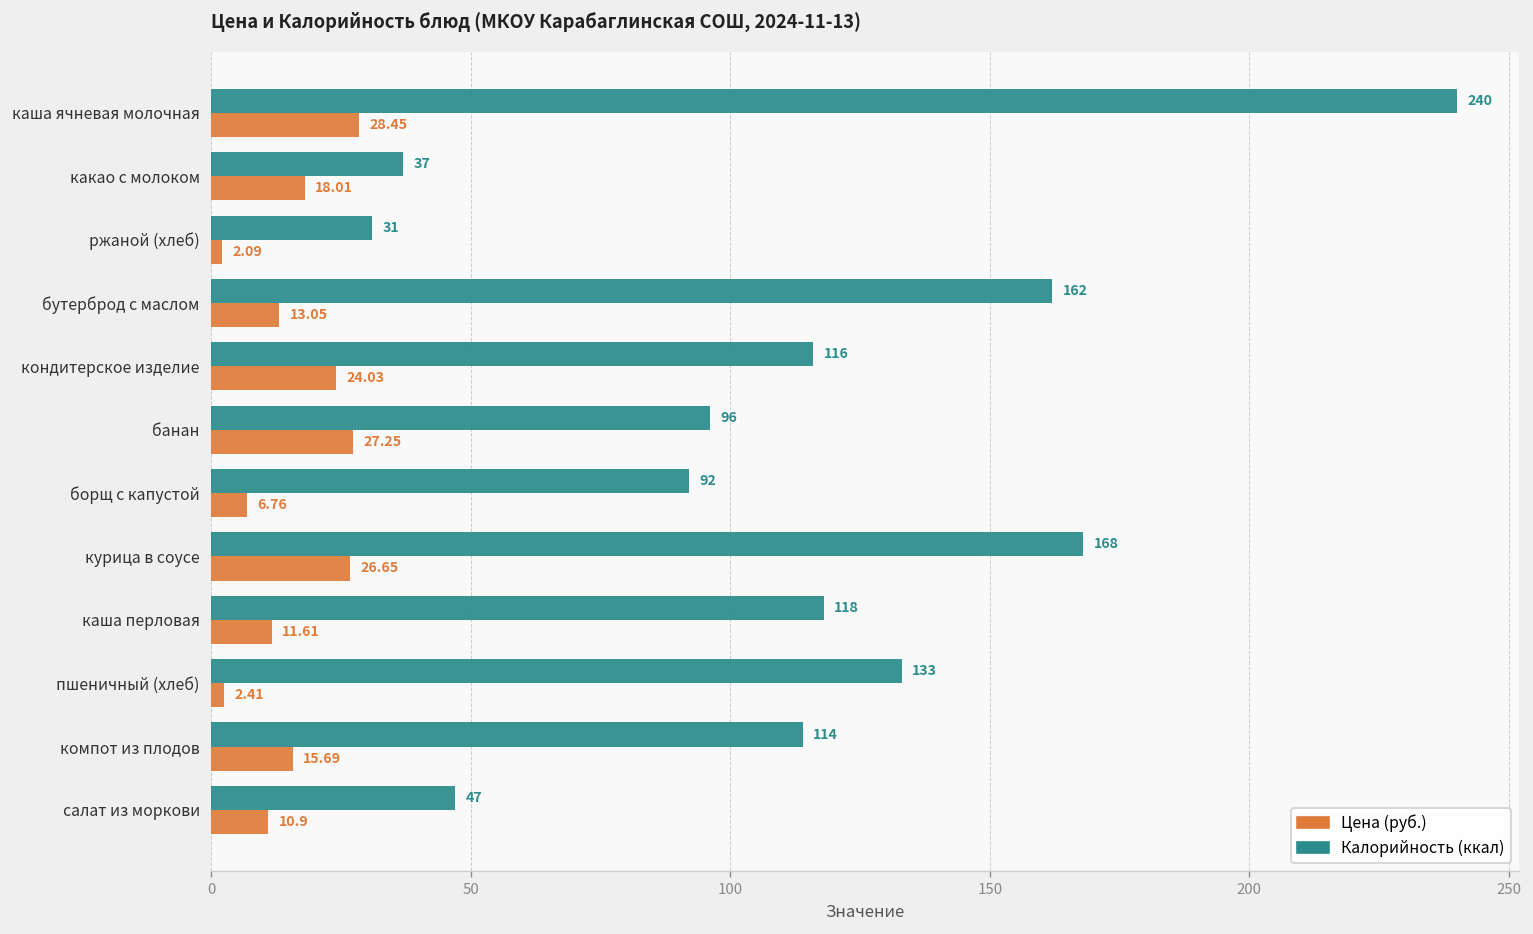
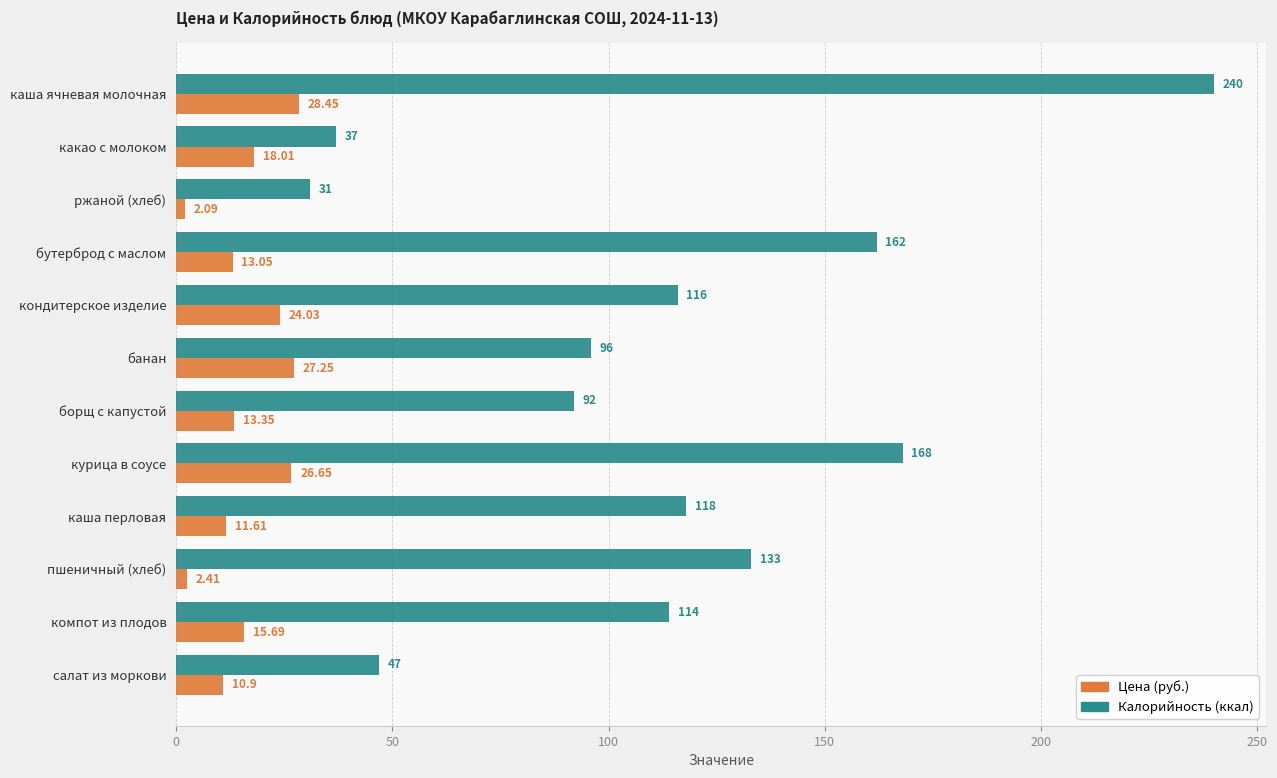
Цена (руб.), борщ с капустой: 6.76 -> 13.35
